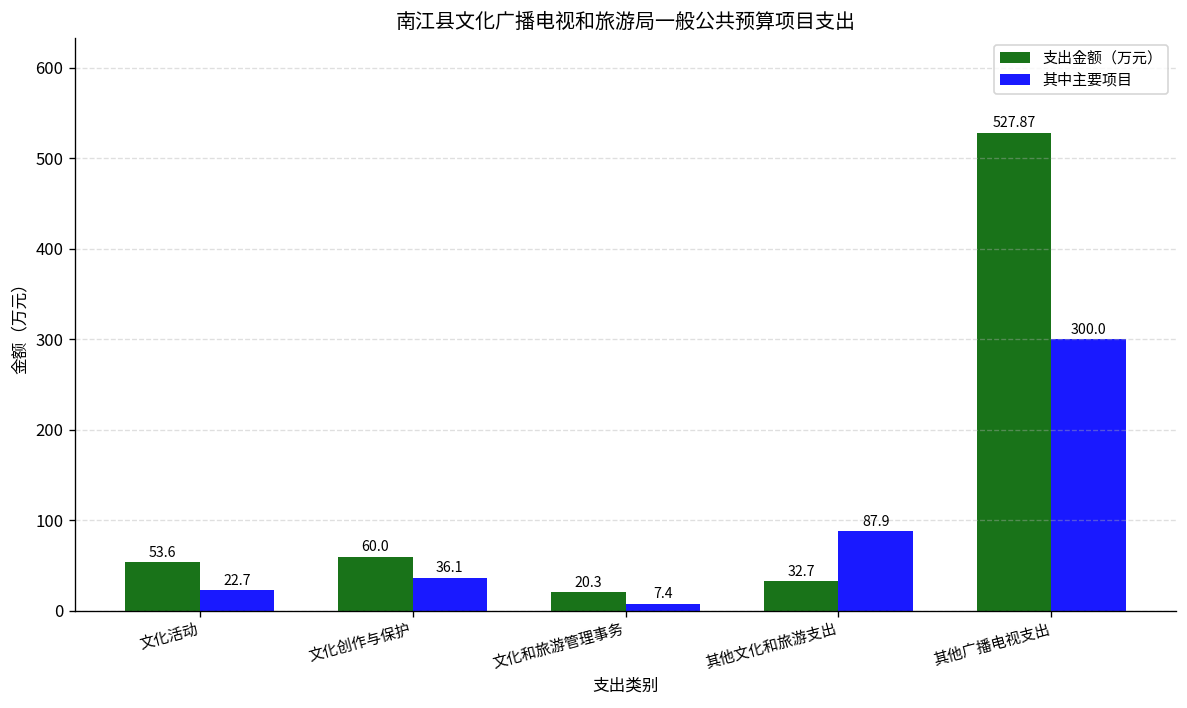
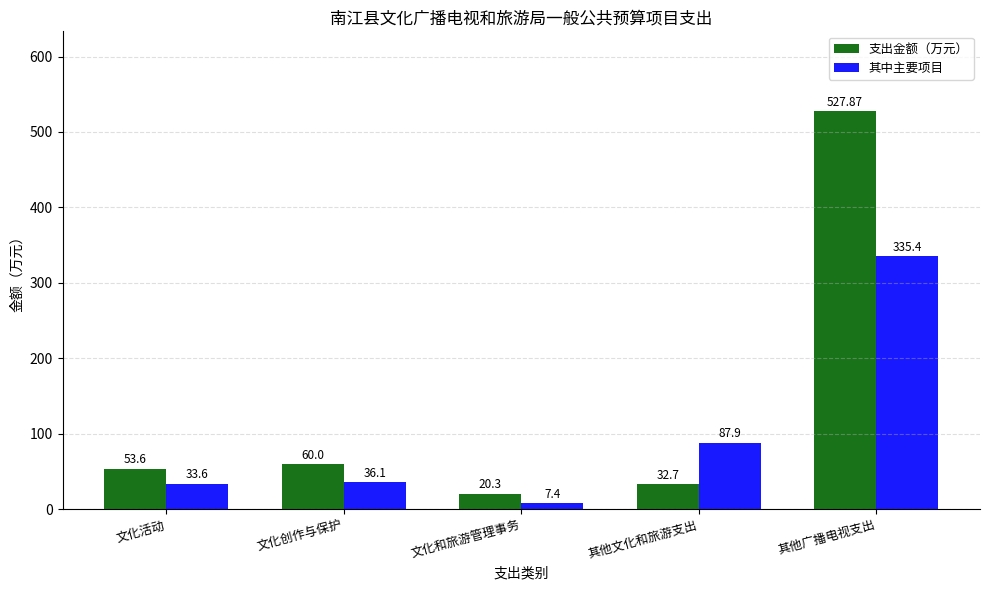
其中主要项目, 文化活动: 22.7 -> 33.6
其中主要项目, 其他广播电视支出: 300.0 -> 335.4
